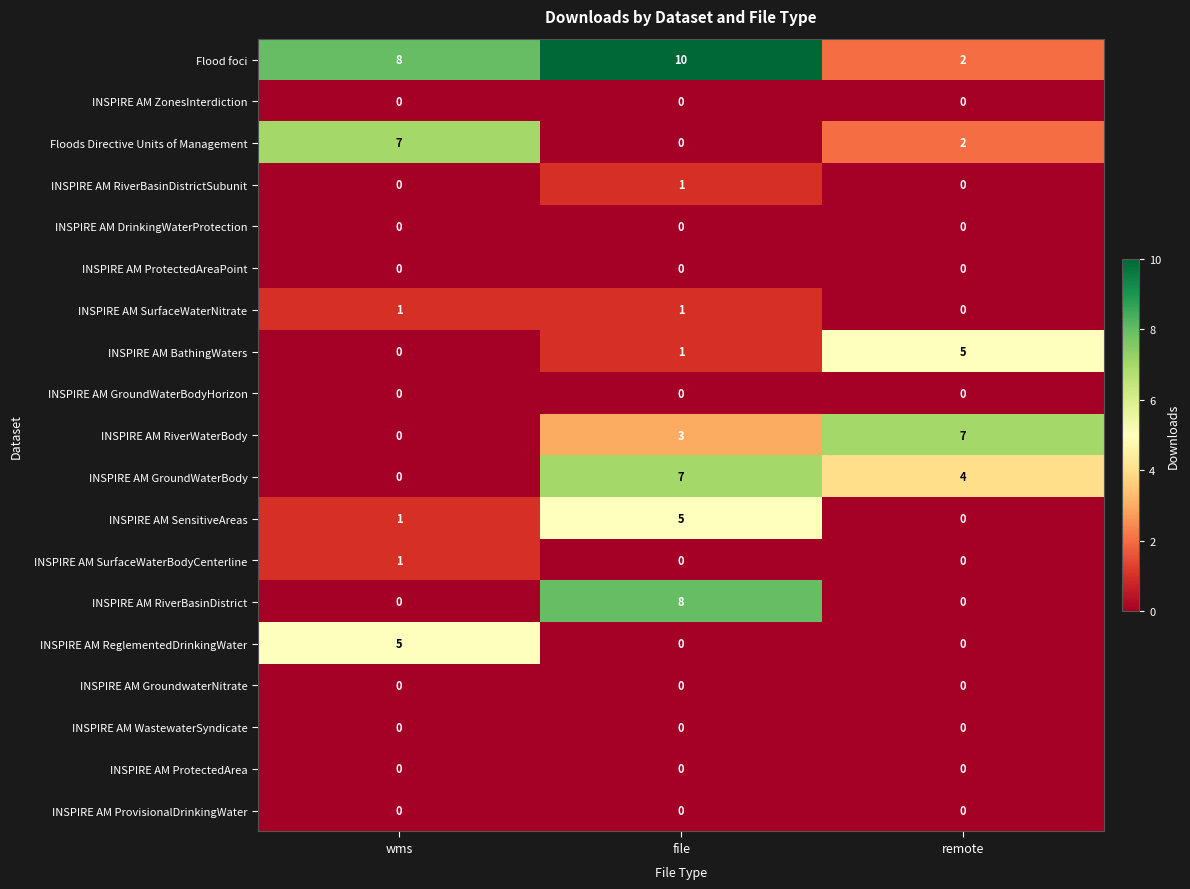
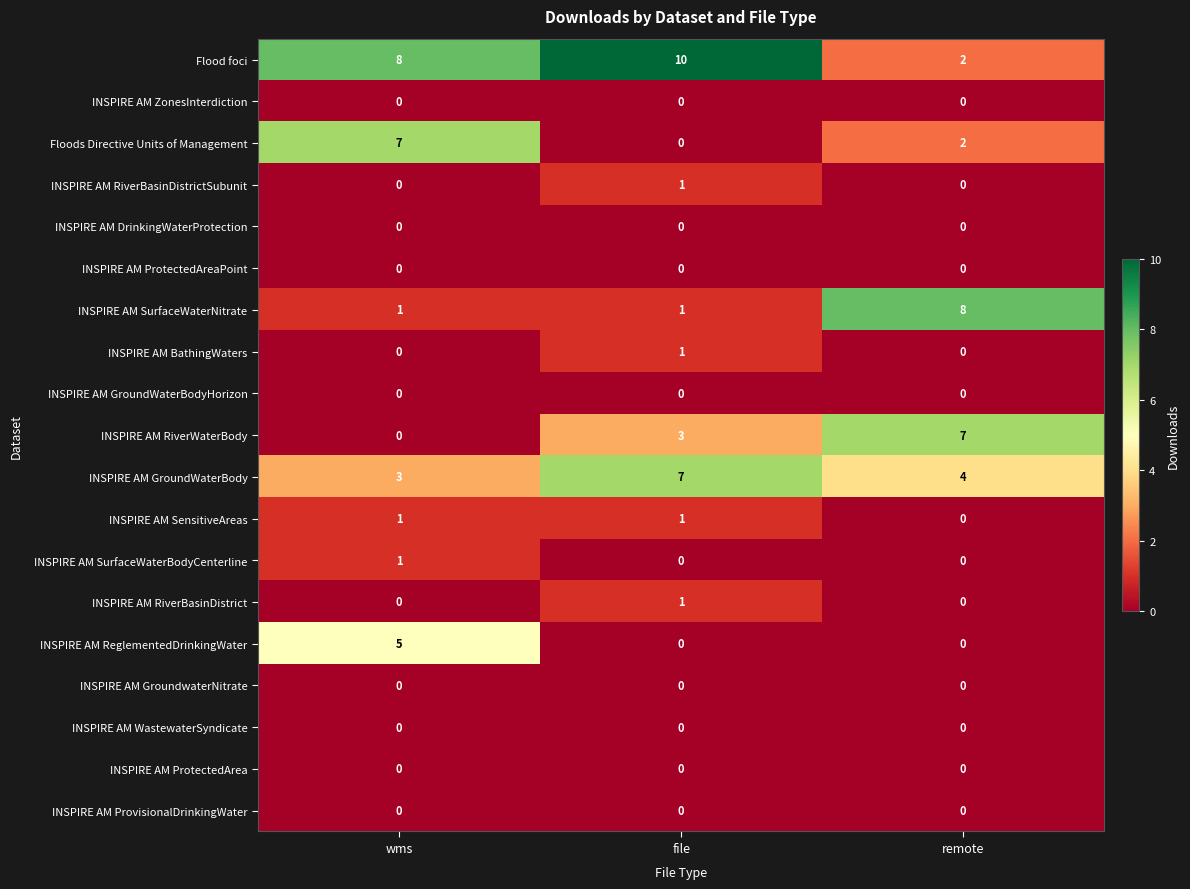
INSPIRE AM SurfaceWaterNitrate, remote: 0 -> 8
INSPIRE AM BathingWaters, remote: 5 -> 0
INSPIRE AM GroundWaterBody, wms: 0 -> 3
INSPIRE AM SensitiveAreas, file: 5 -> 1
INSPIRE AM RiverBasinDistrict, file: 8 -> 1
